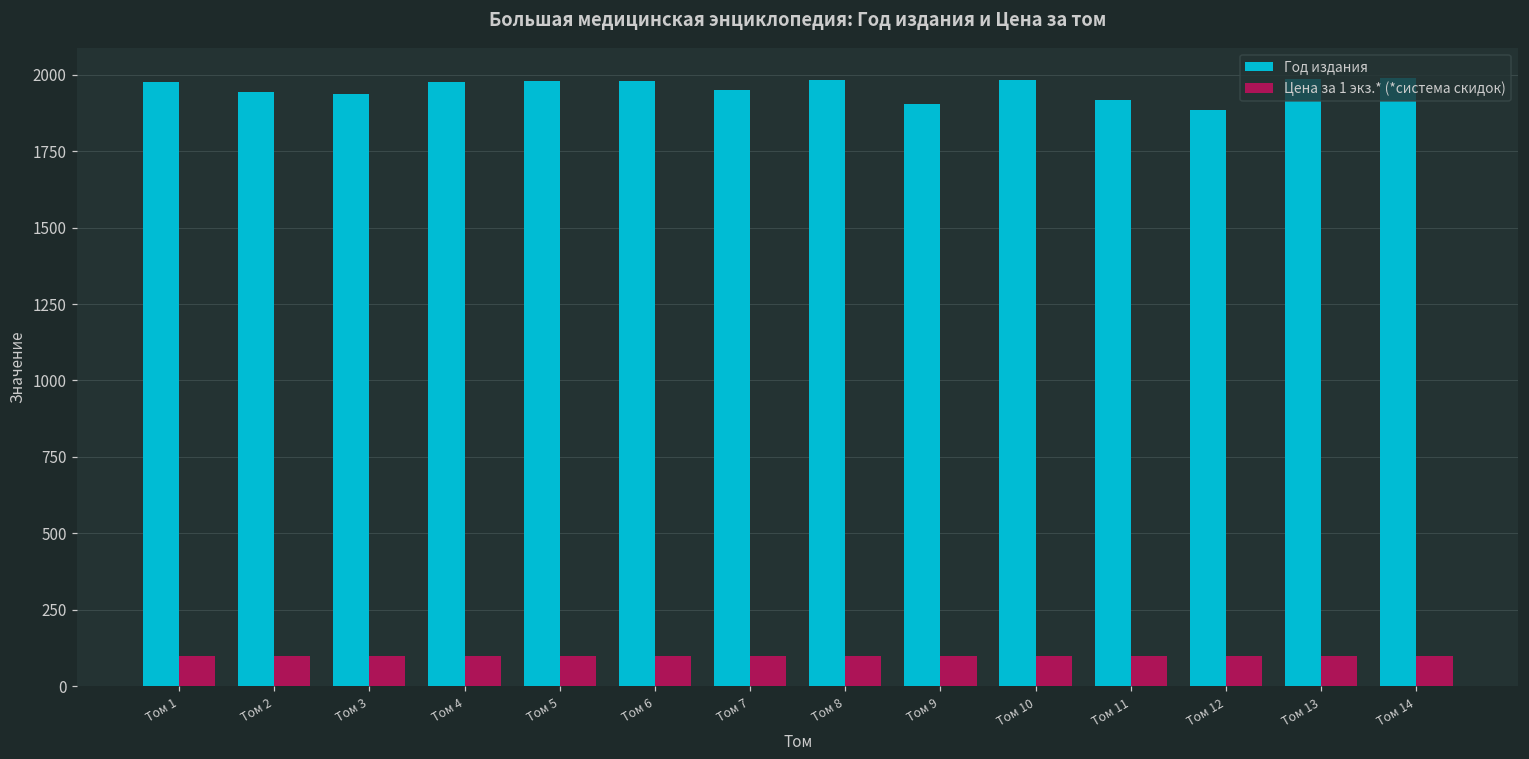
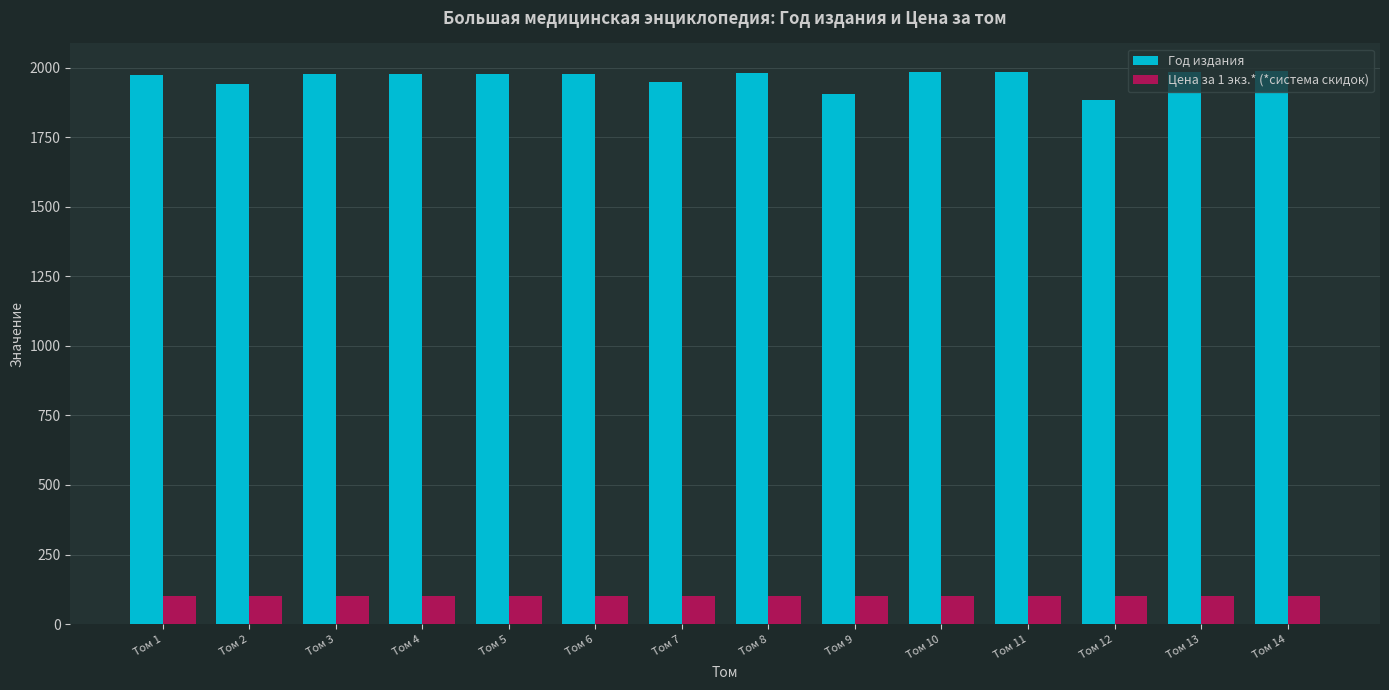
Год издания, Том 3: 1940 -> 1980
Год издания, Том 11: 1920 -> 1980
